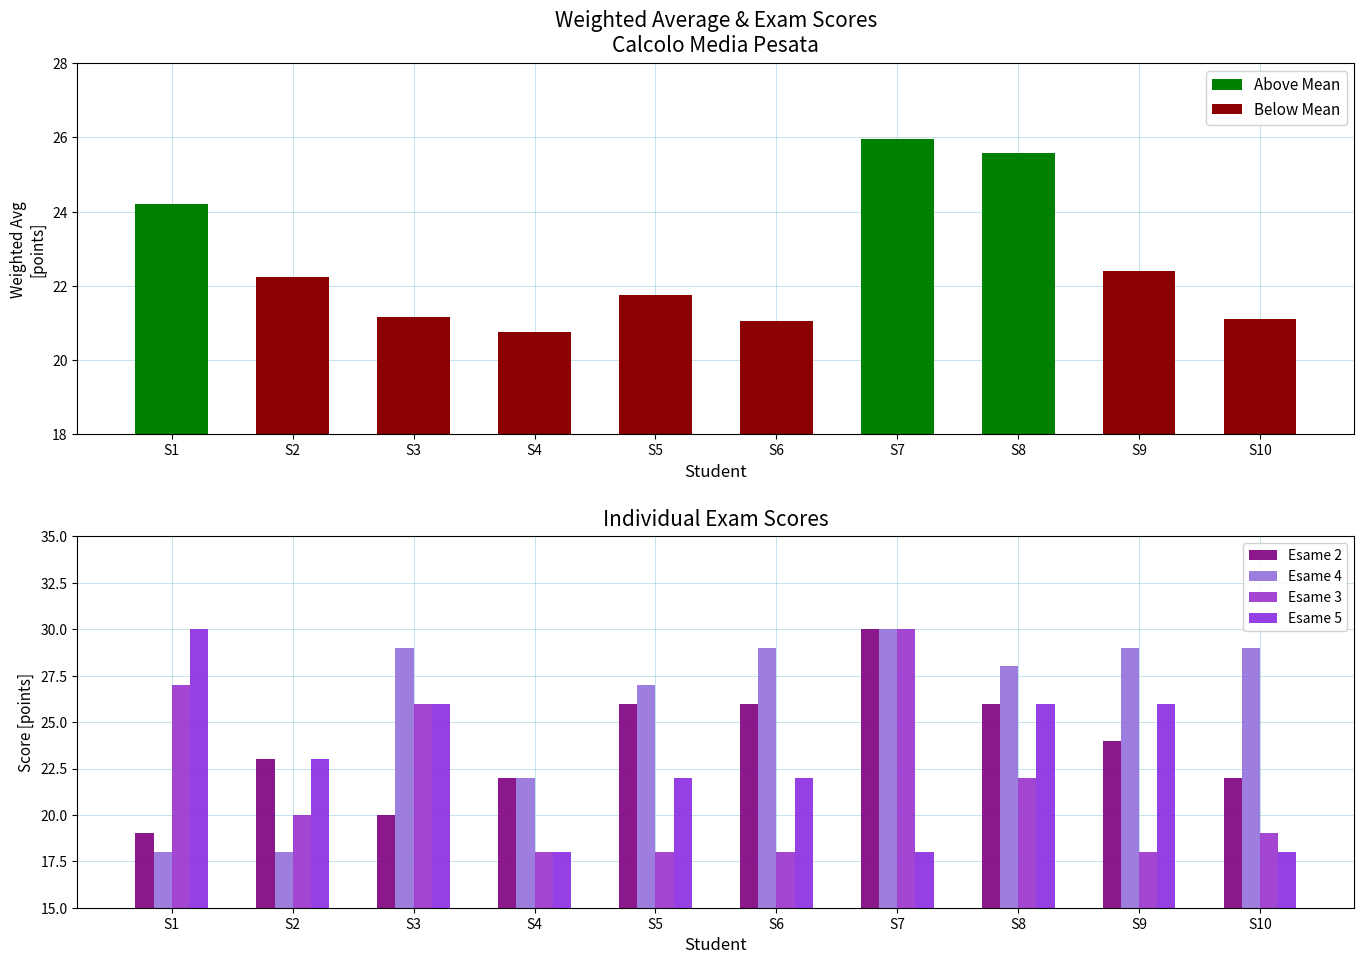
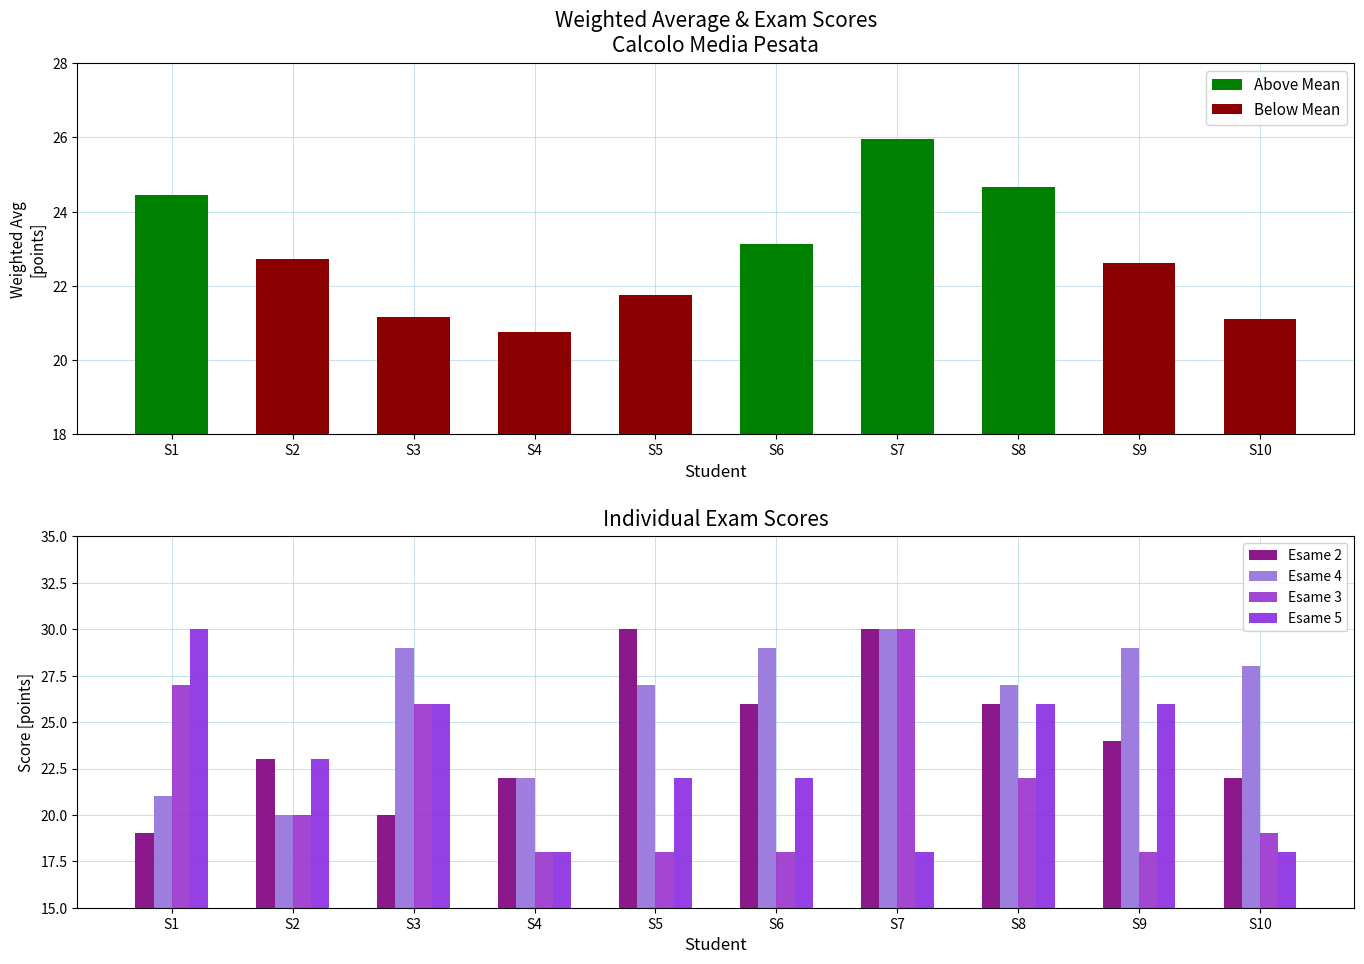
Weighted Average & Exam Scores Calcolo Media Pesata, S1: 24.2 -> 24.4
Weighted Average & Exam Scores Calcolo Media Pesata, S2: 22.2 -> 22.7
Weighted Average & Exam Scores Calcolo Media Pesata, S6: 21.1 -> 23.1
Weighted Average & Exam Scores Calcolo Media Pesata, S8: 25.6 -> 24.7
Weighted Average & Exam Scores Calcolo Media Pesata, S9: 22.4 -> 22.6
Individual Exam Scores, Esame 4, S1: 18 -> 21
Individual Exam Scores, Esame 4, S2: 18 -> 20
Individual Exam Scores, Esame 2, S5: 26 -> 30
Individual Exam Scores, Esame 4, S8: 28 -> 27
Individual Exam Scores, Esame 4, S10: 29 -> 28
